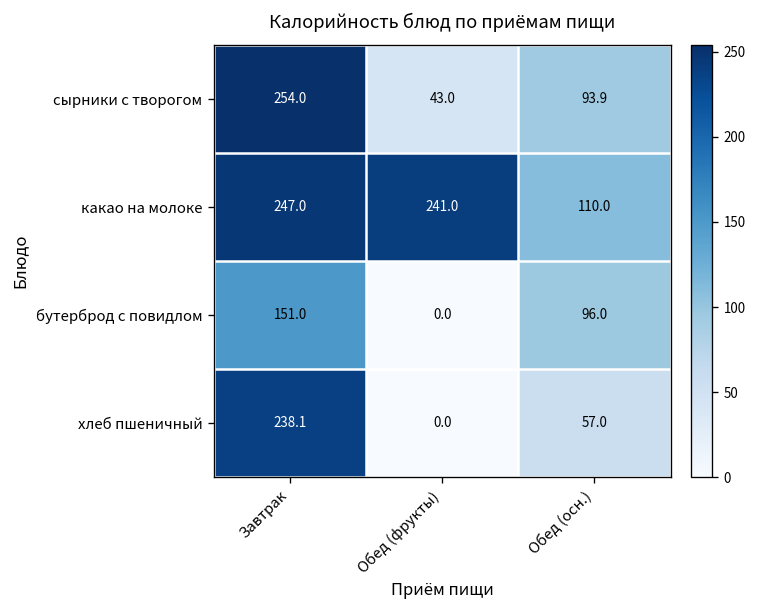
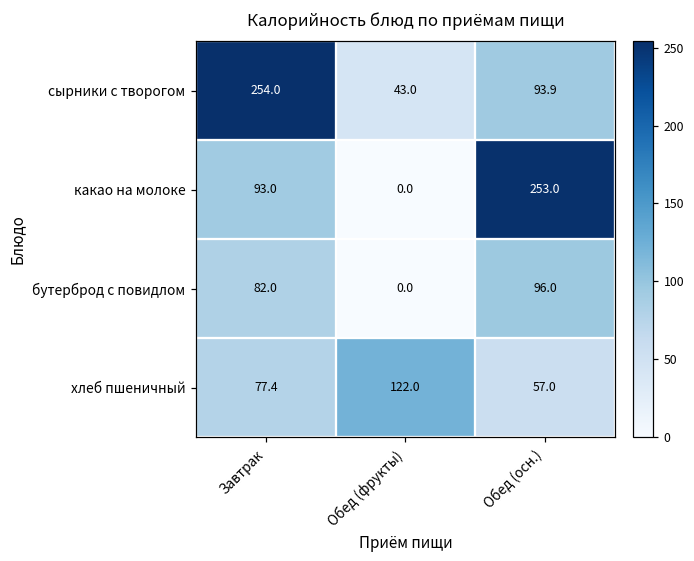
какао на молоке, Завтрак: 247.0 -> 93.0
какао на молоке, Обед (фрукты): 241.0 -> 0.0
какао на молоке, Обед (осн.): 110.0 -> 253.0
бутерброд с повидлом, Завтрак: 151.0 -> 82.0
хлеб пшеничный, Завтрак: 238.1 -> 77.4
хлеб пшеничный, Обед (фрукты): 0.0 -> 122.0
